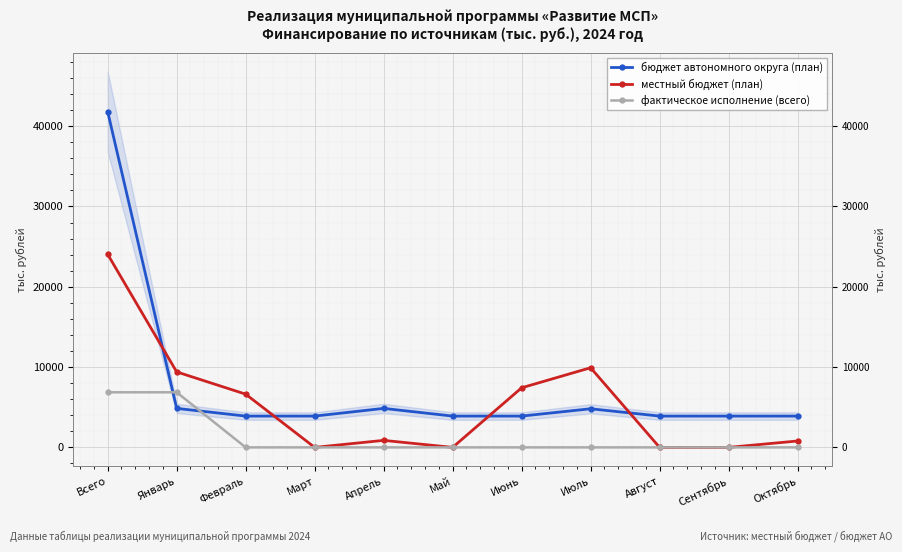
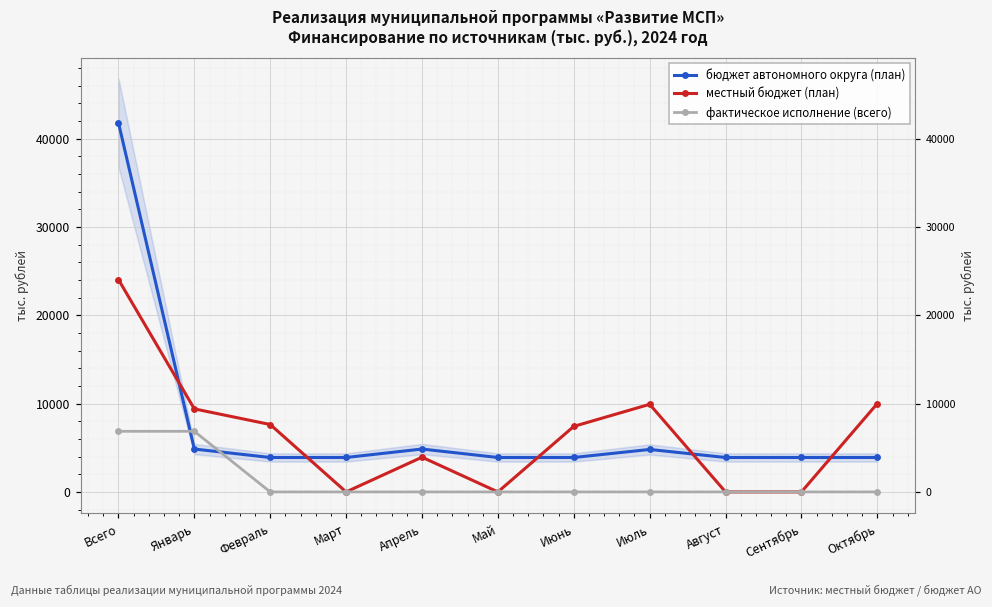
местный бюджет (план), Февраль: 7000 -> 8000
местный бюджет (план), Апрель: 1000 -> 4000
местный бюджет (план), Октябрь: 1000 -> 10000
